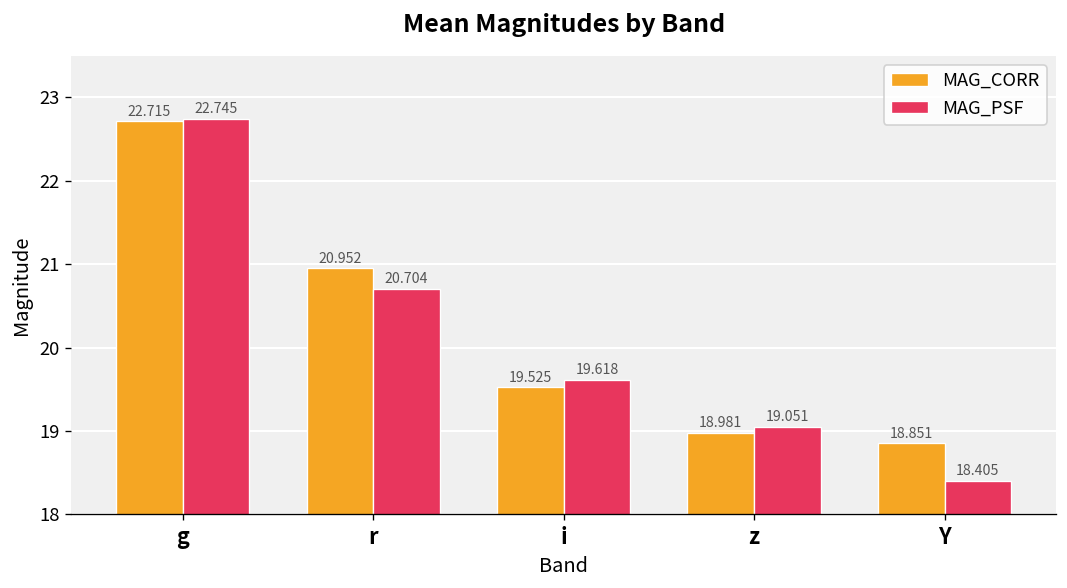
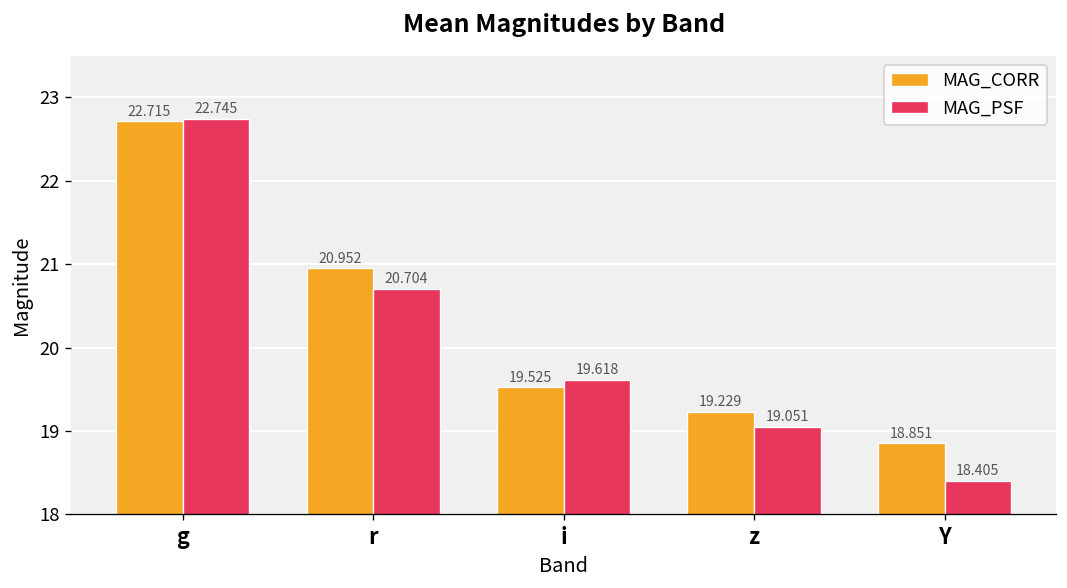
MAG_CORR, z: 18.981 -> 19.229
